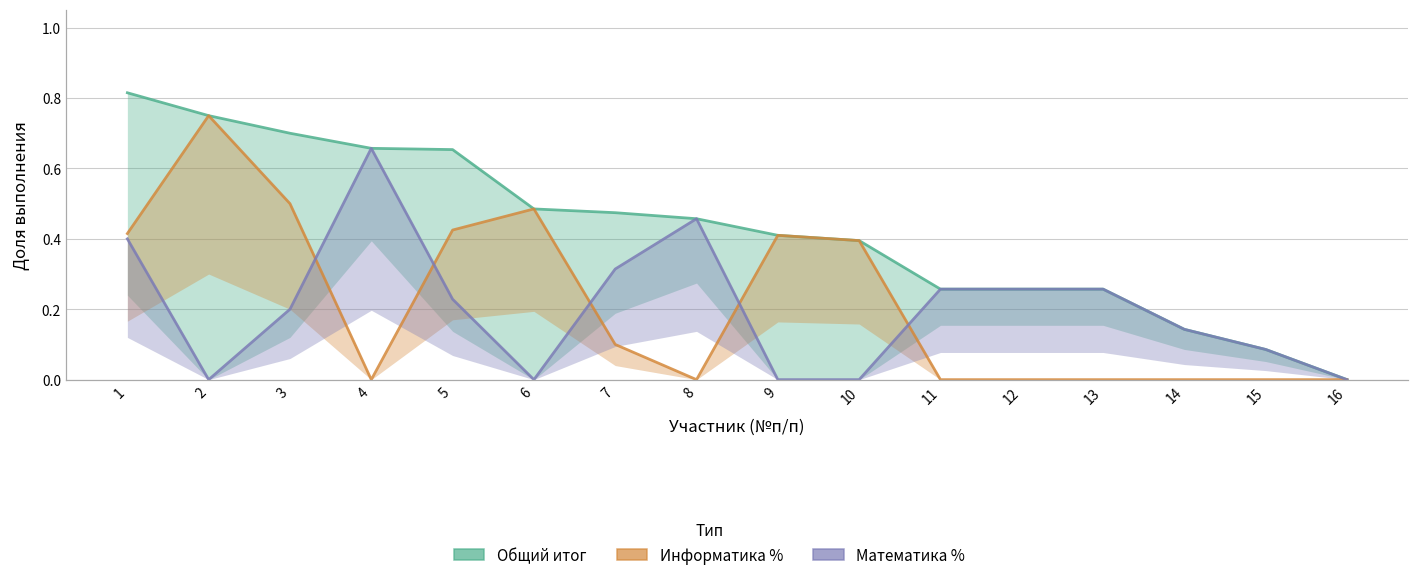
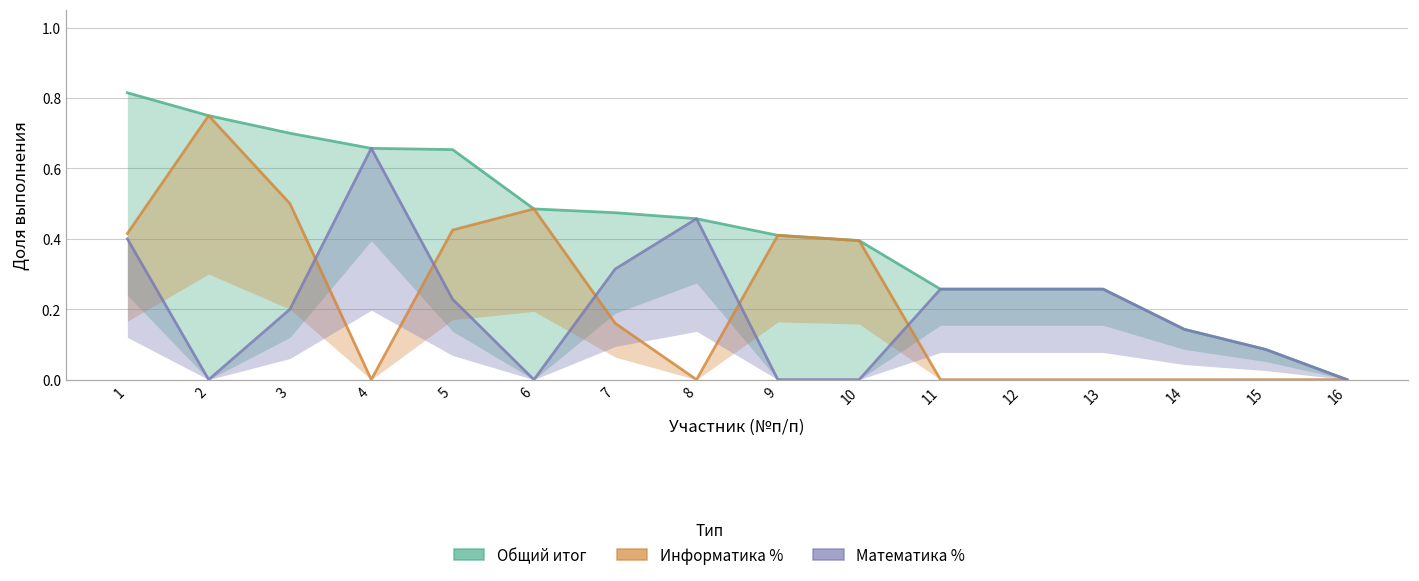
Информатика %, 7: 0.10 -> 0.16
